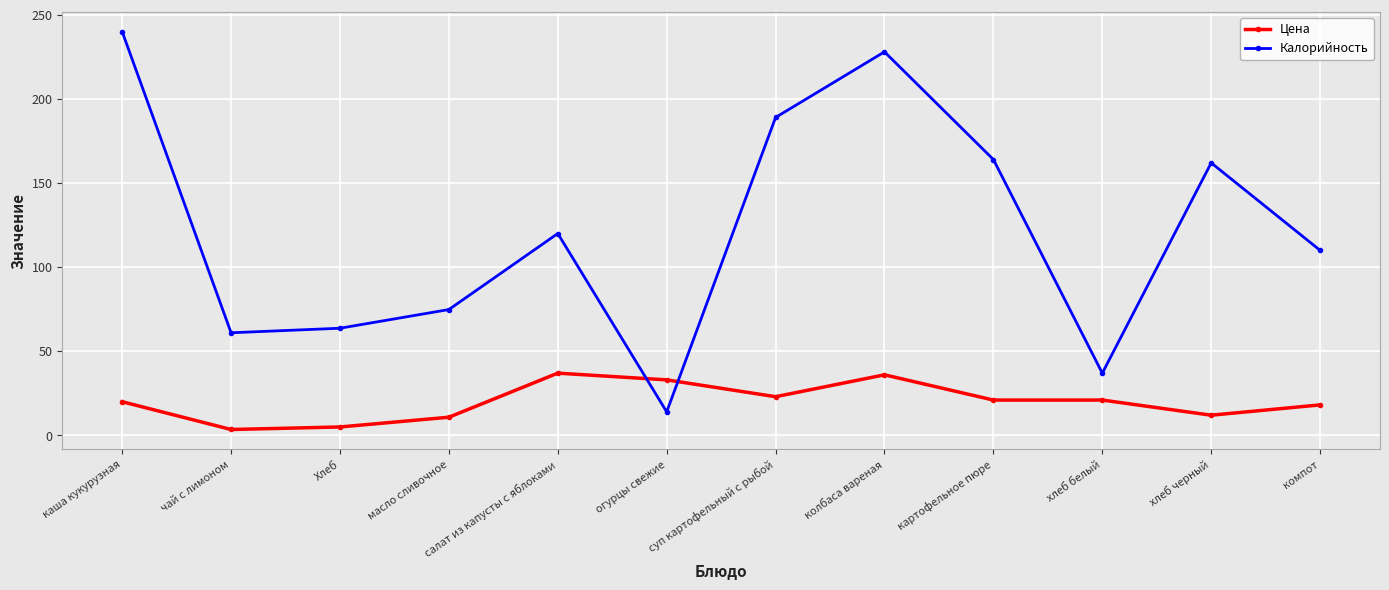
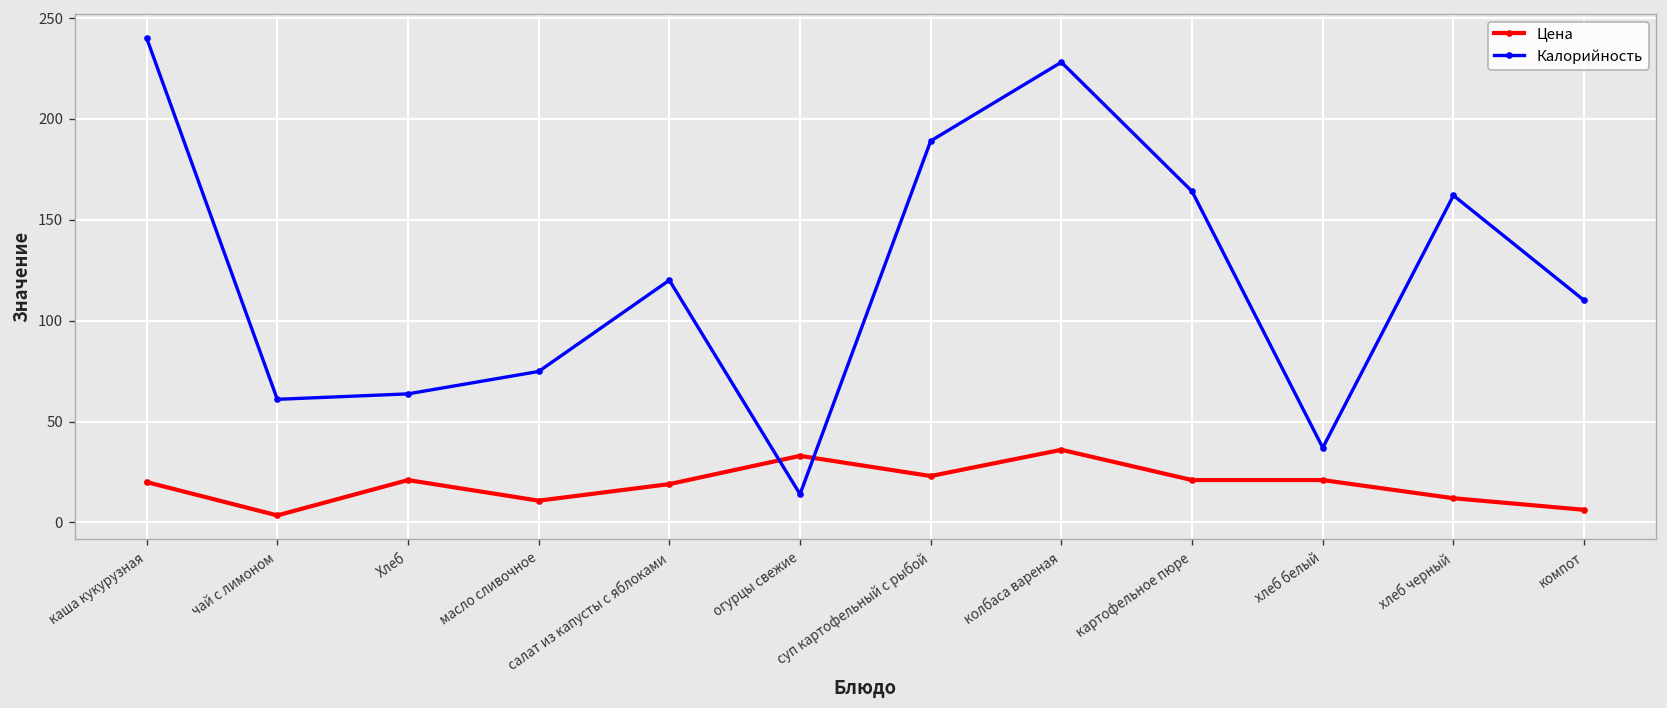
Цена, Хлеб: 5 -> 21
Цена, салат из капусты с яблоками: 37 -> 19
Цена, компот: 18 -> 6
